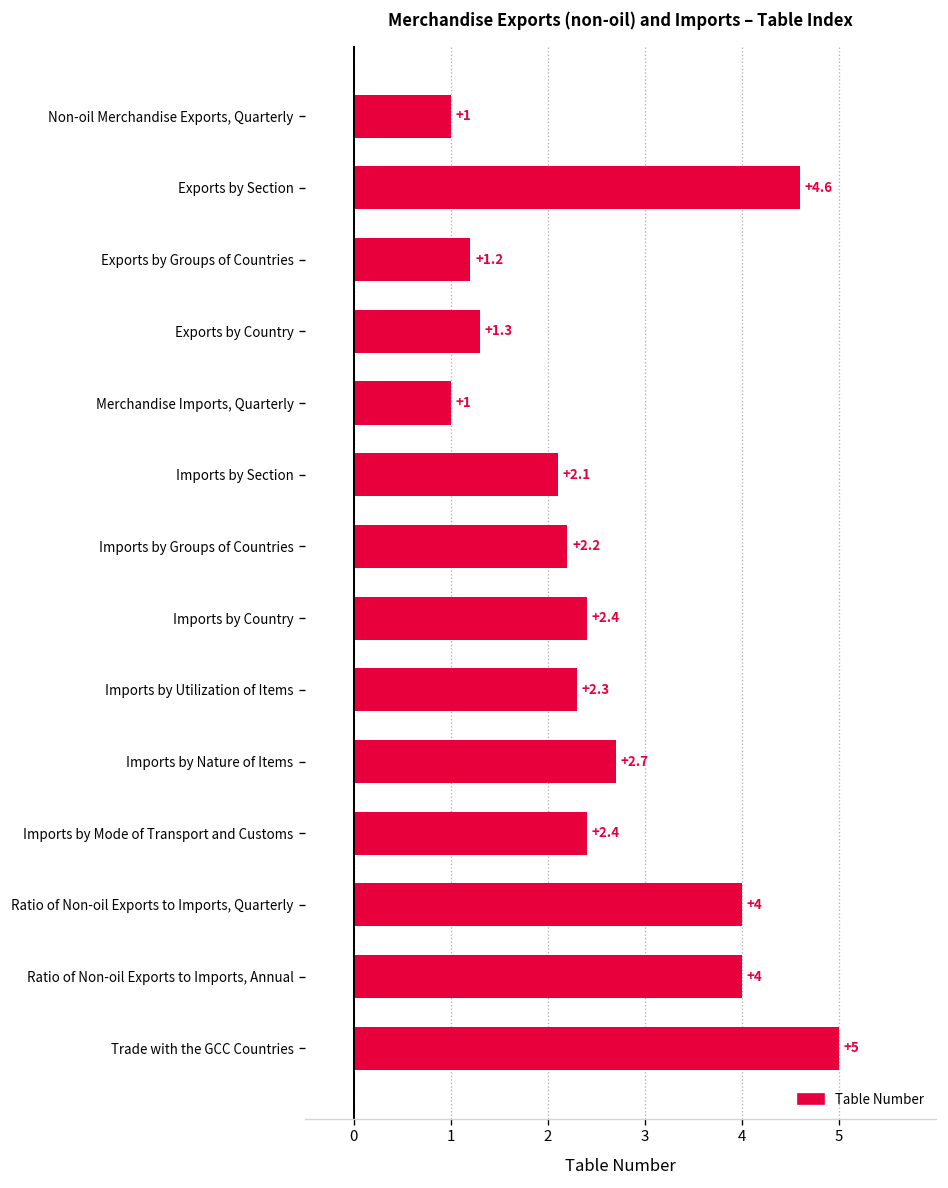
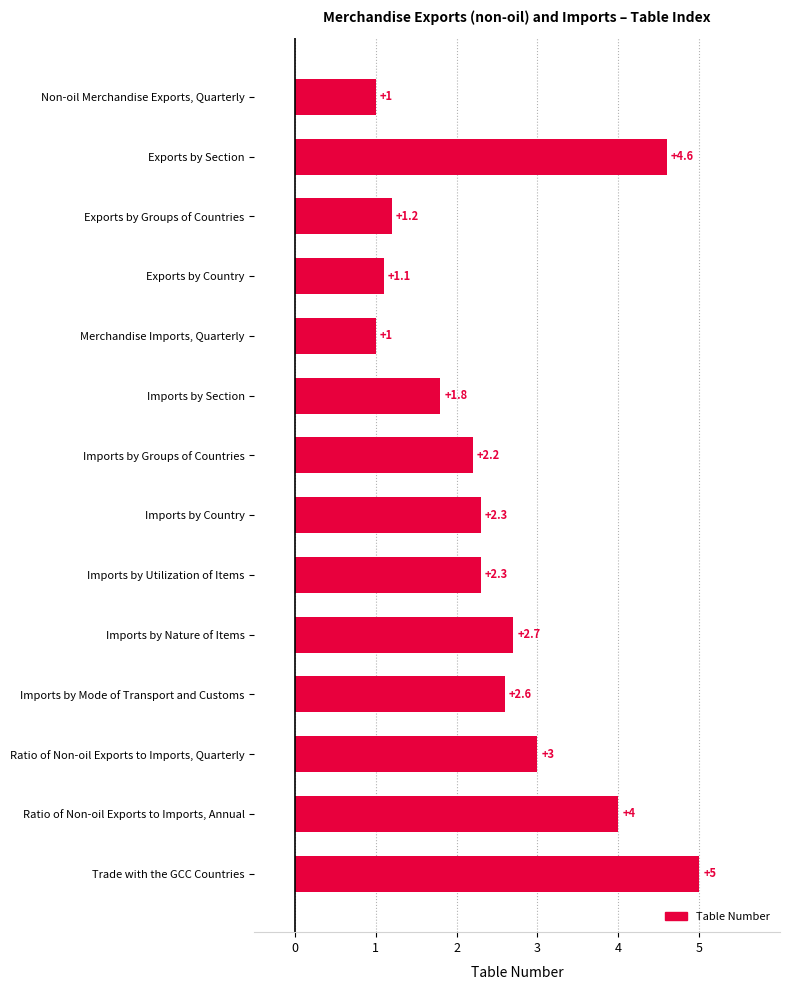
Exports by Country: +1.3 -> +1.1
Imports by Section: +2.1 -> +1.8
Imports by Country: +2.4 -> +2.3
Imports by Mode of Transport and Customs: +2.4 -> +2.6
Ratio of Non-oil Exports to Imports, Quarterly: +4 -> +3
